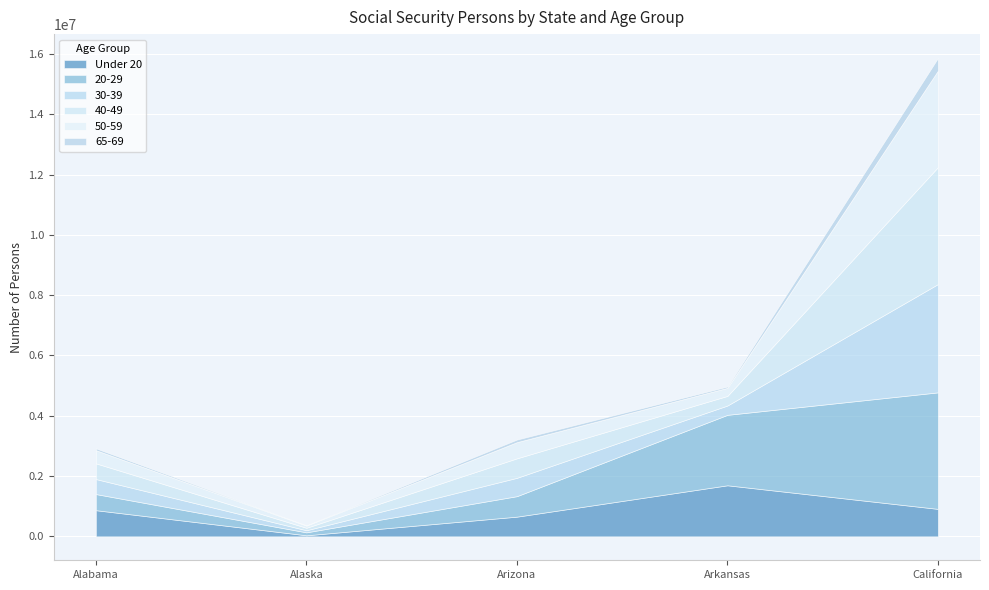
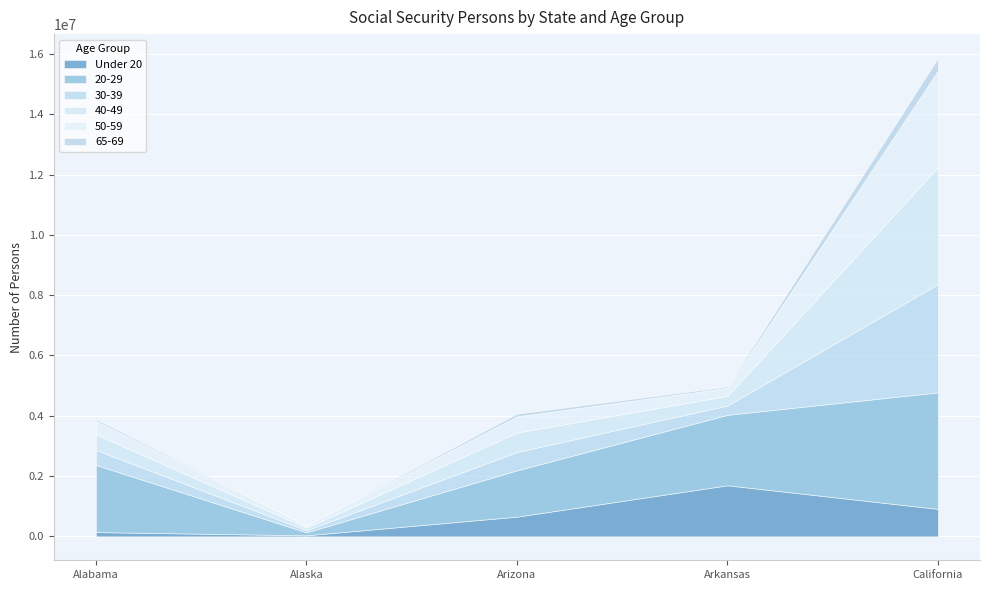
Under 20, Alabama: 900000 -> 100000
20-29, Alabama: 500000 -> 2200000
20-29, Arizona: 700000 -> 1500000
